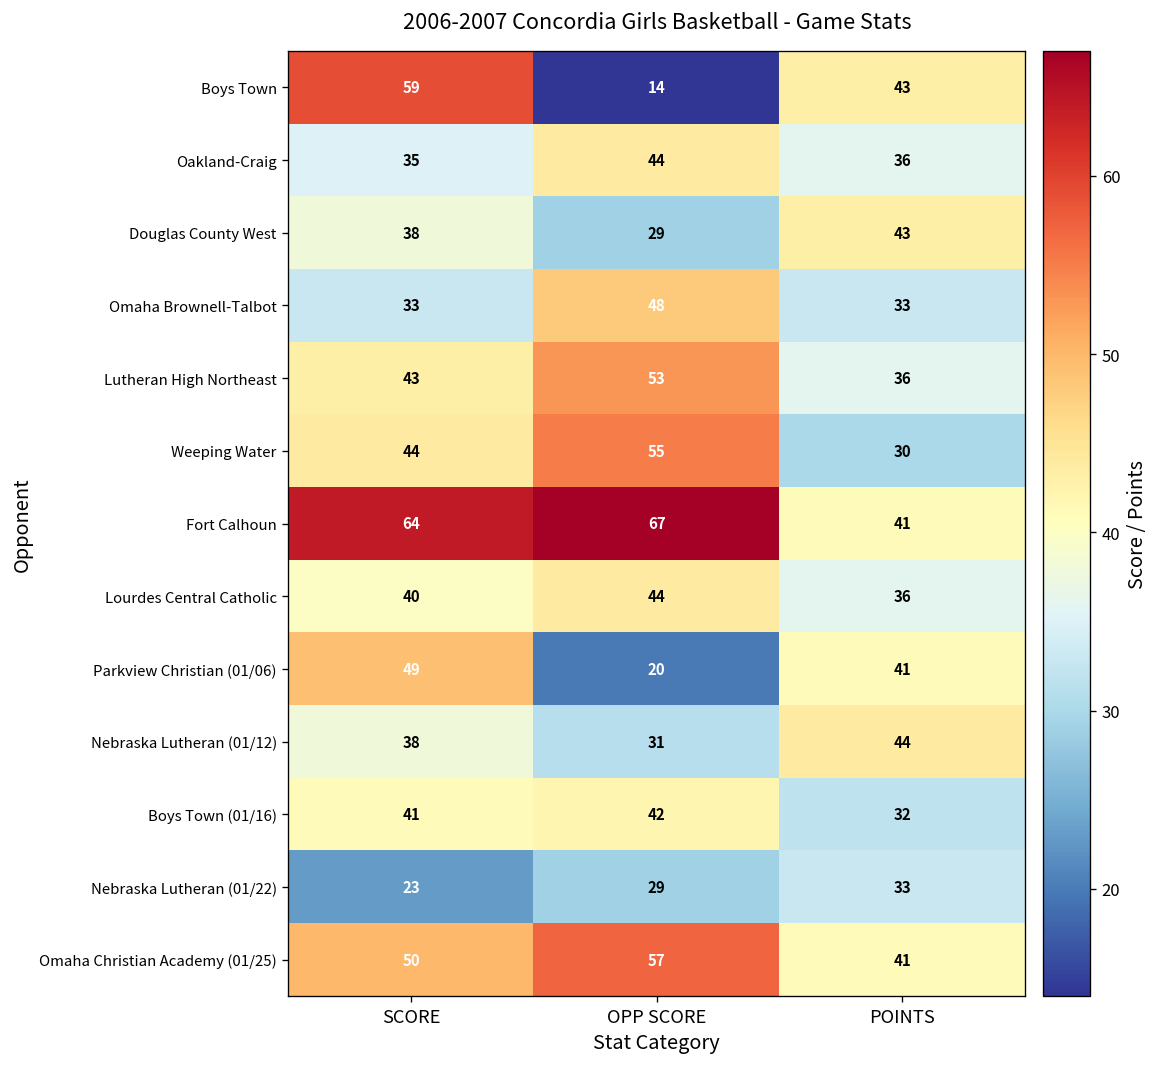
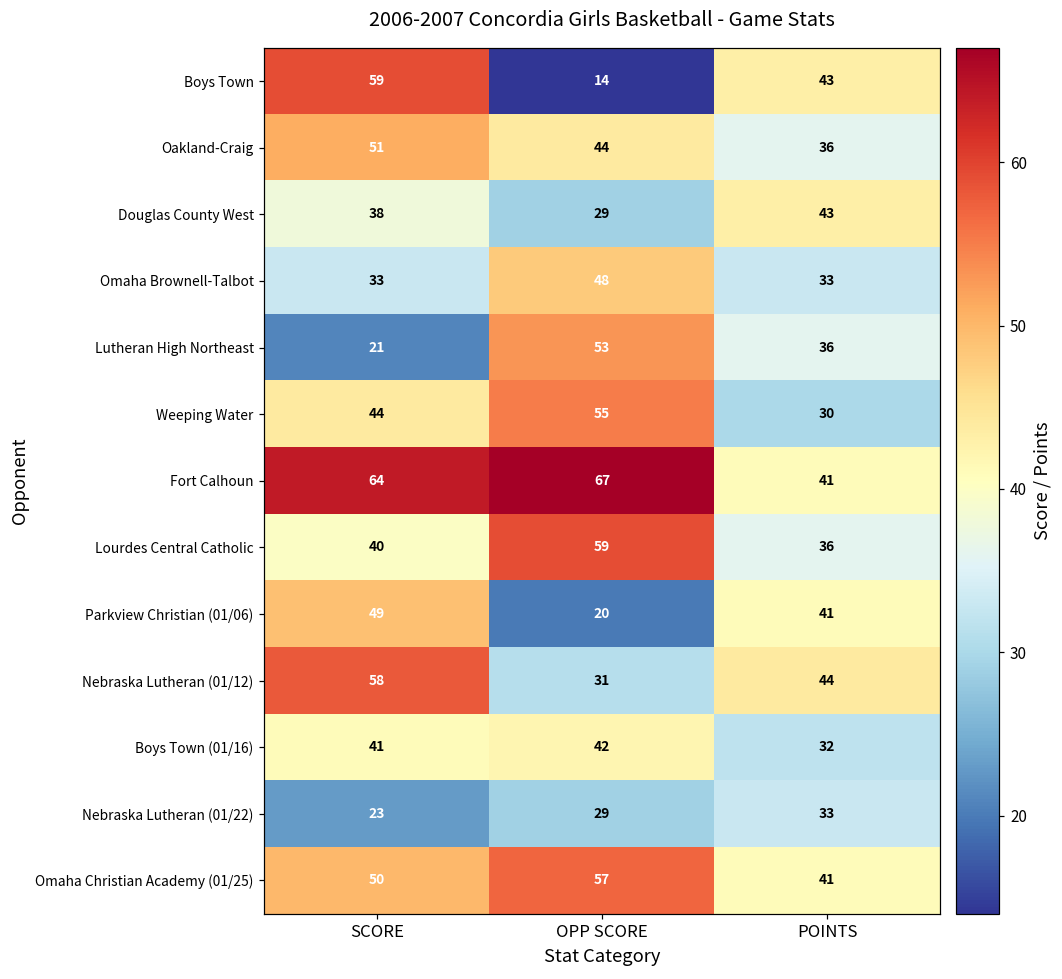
Oakland-Craig, SCORE: 35 -> 51
Lutheran High Northeast, SCORE: 43 -> 21
Lourdes Central Catholic, OPP SCORE: 44 -> 59
Nebraska Lutheran (01/12), SCORE: 38 -> 58
